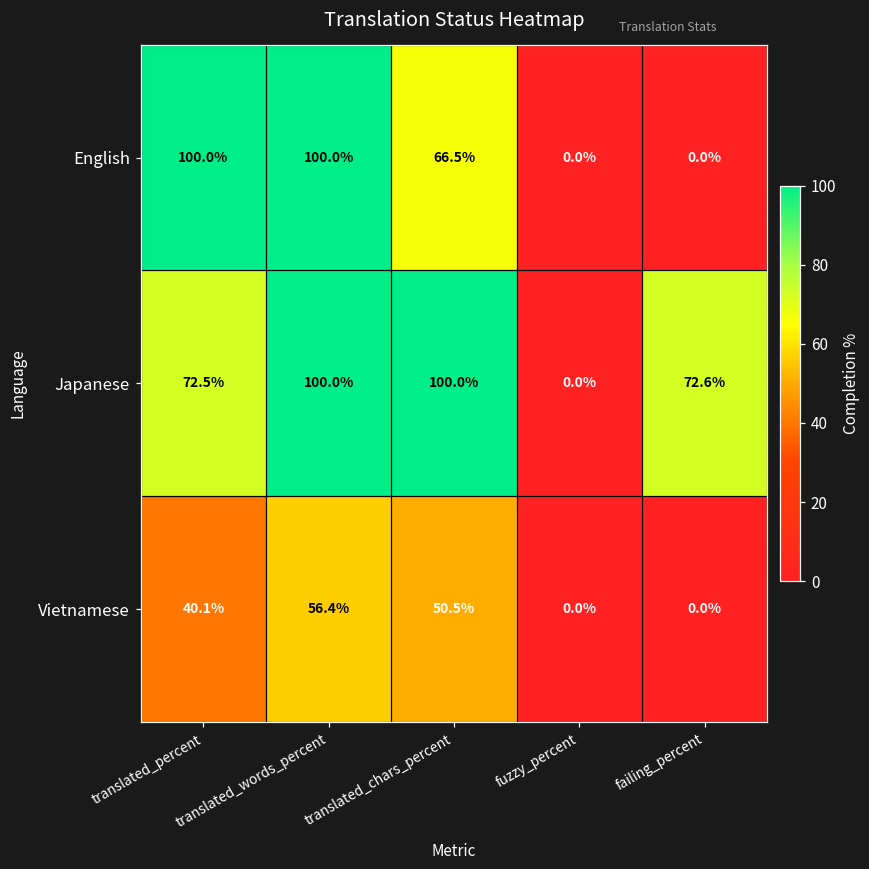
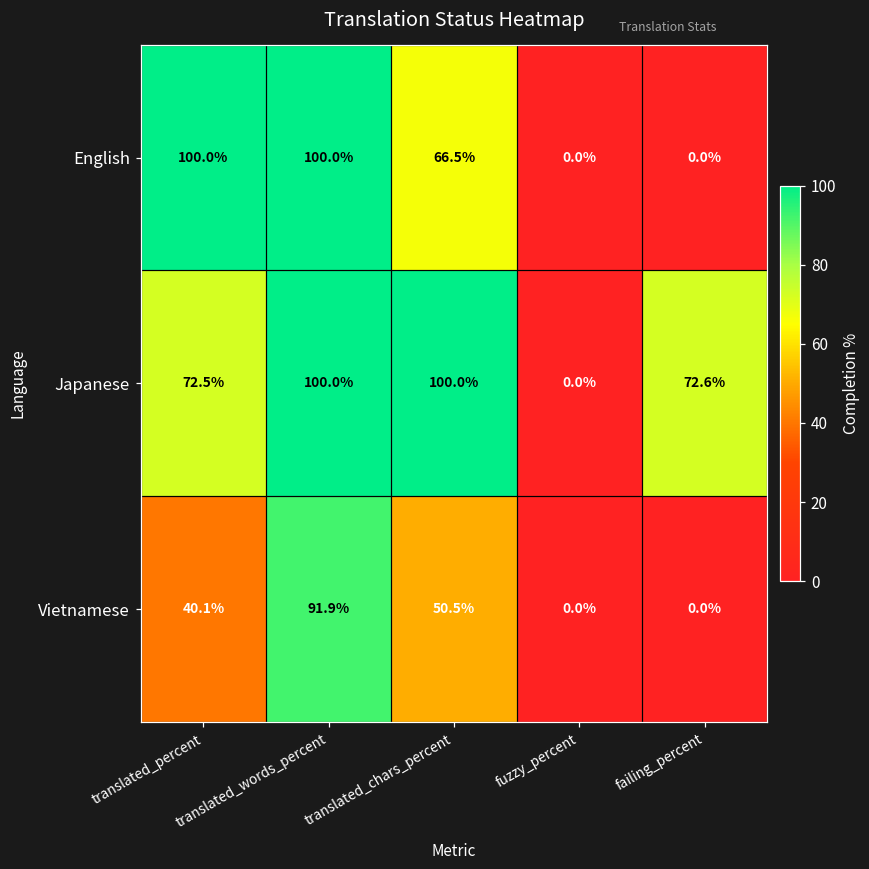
Vietnamese, translated_words_percent: 56.4% -> 91.9%
